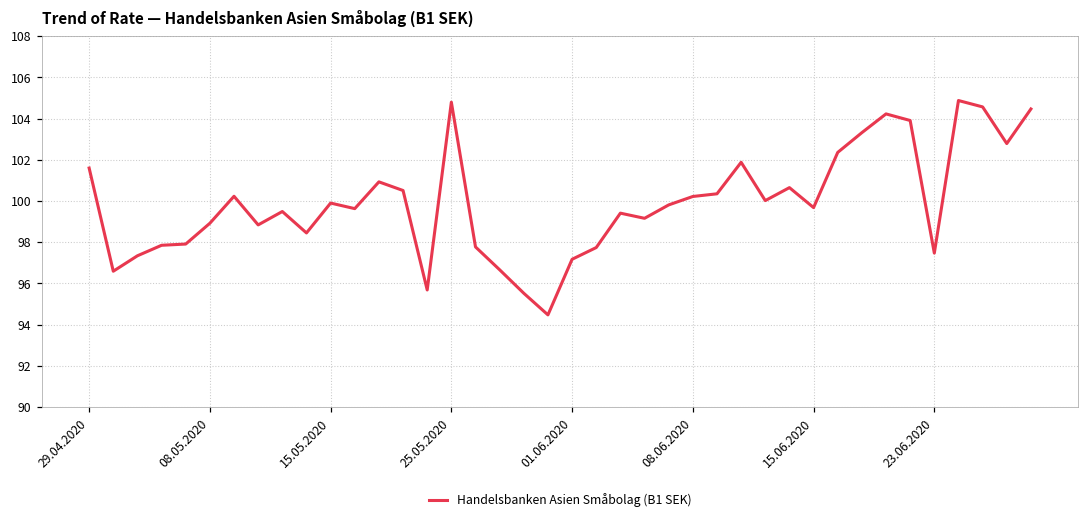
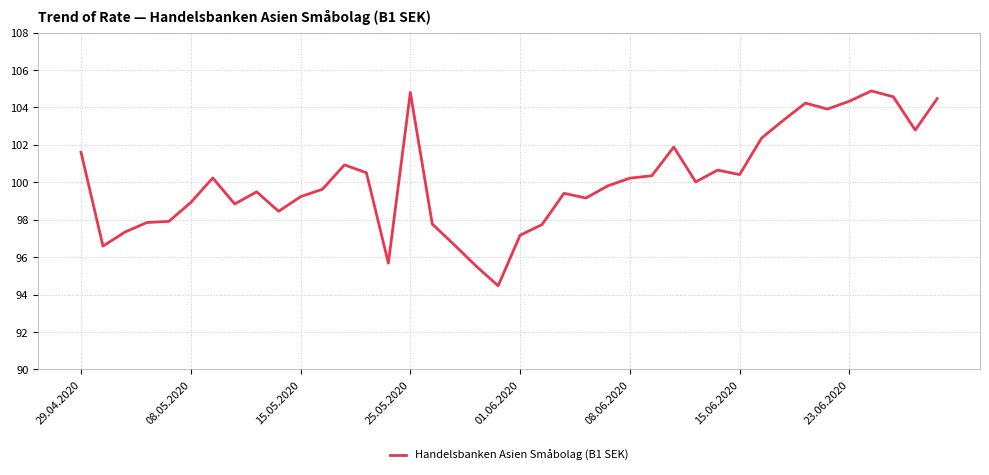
15.05.2020: 99.9 -> 99.2
15.06.2020: 99.7 -> 100.4
23.06.2020: 97.5 -> 104.3
